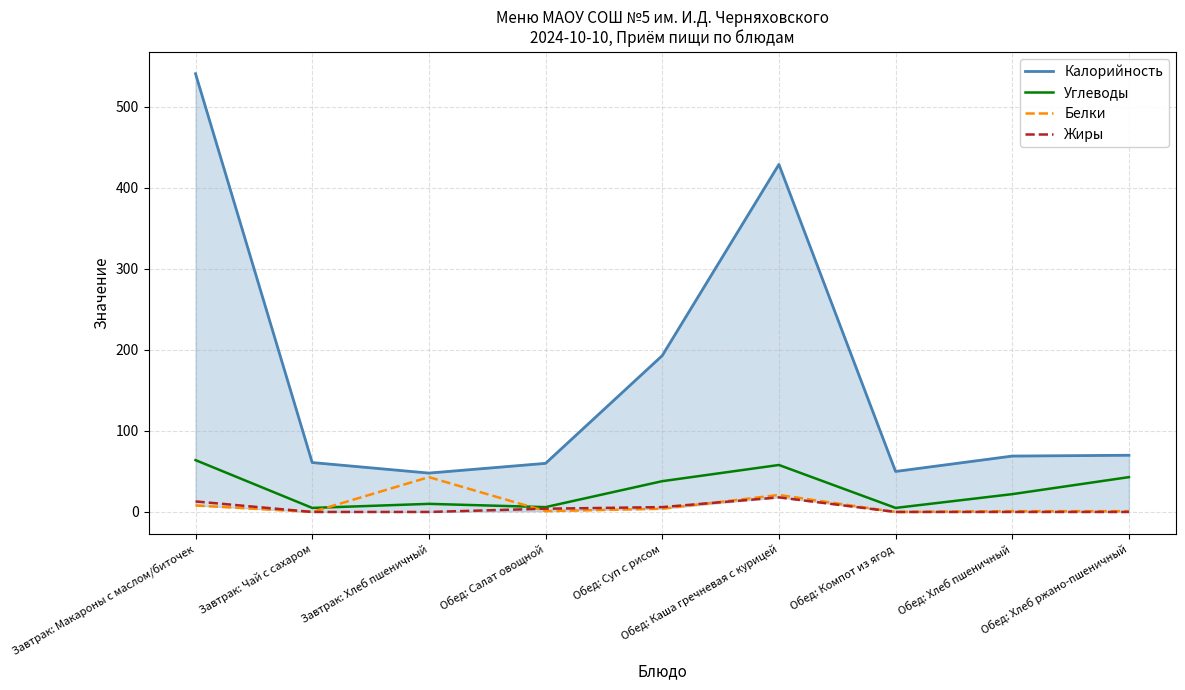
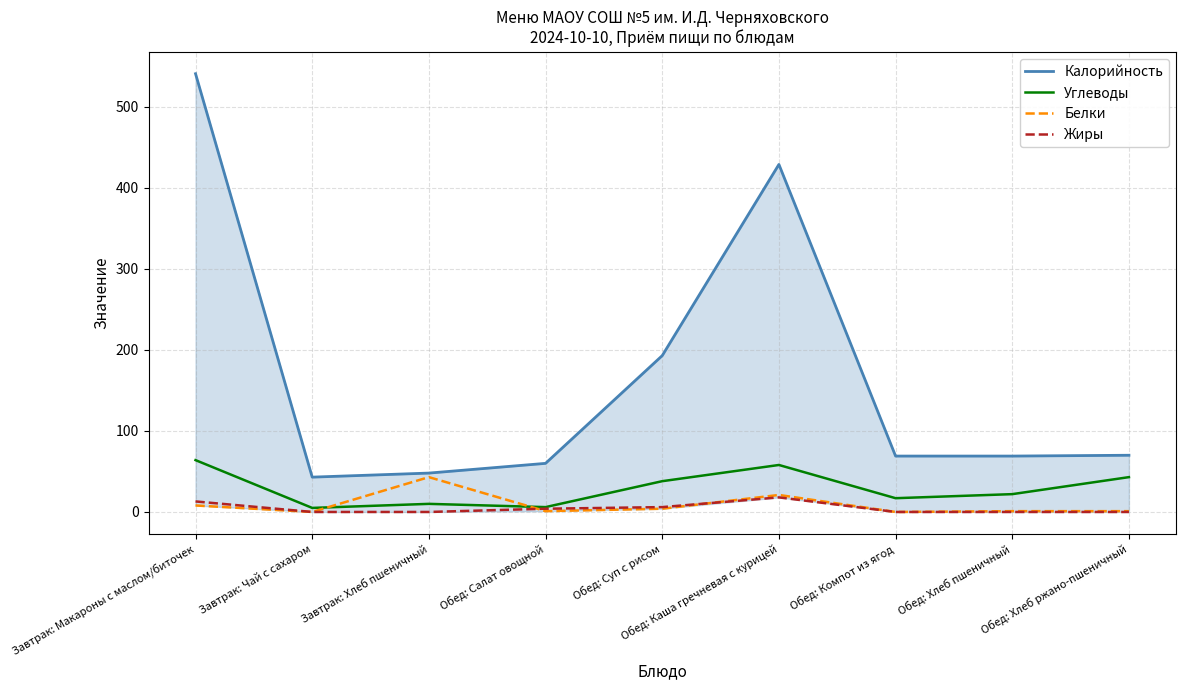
Калорийность, Завтрак: Чай с сахаром: 60 -> 40
Калорийность, Обед: Компот из ягод: 50 -> 70
Углеводы, Обед: Компот из ягод: 10 -> 20
